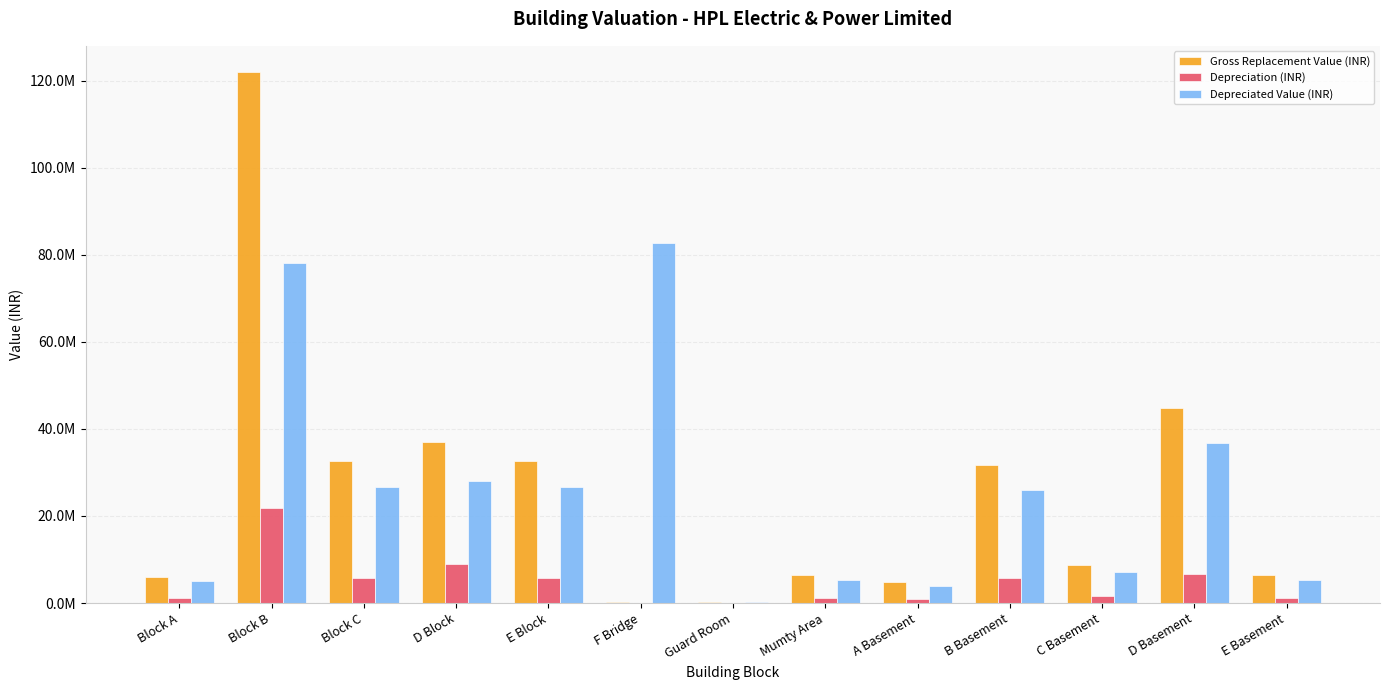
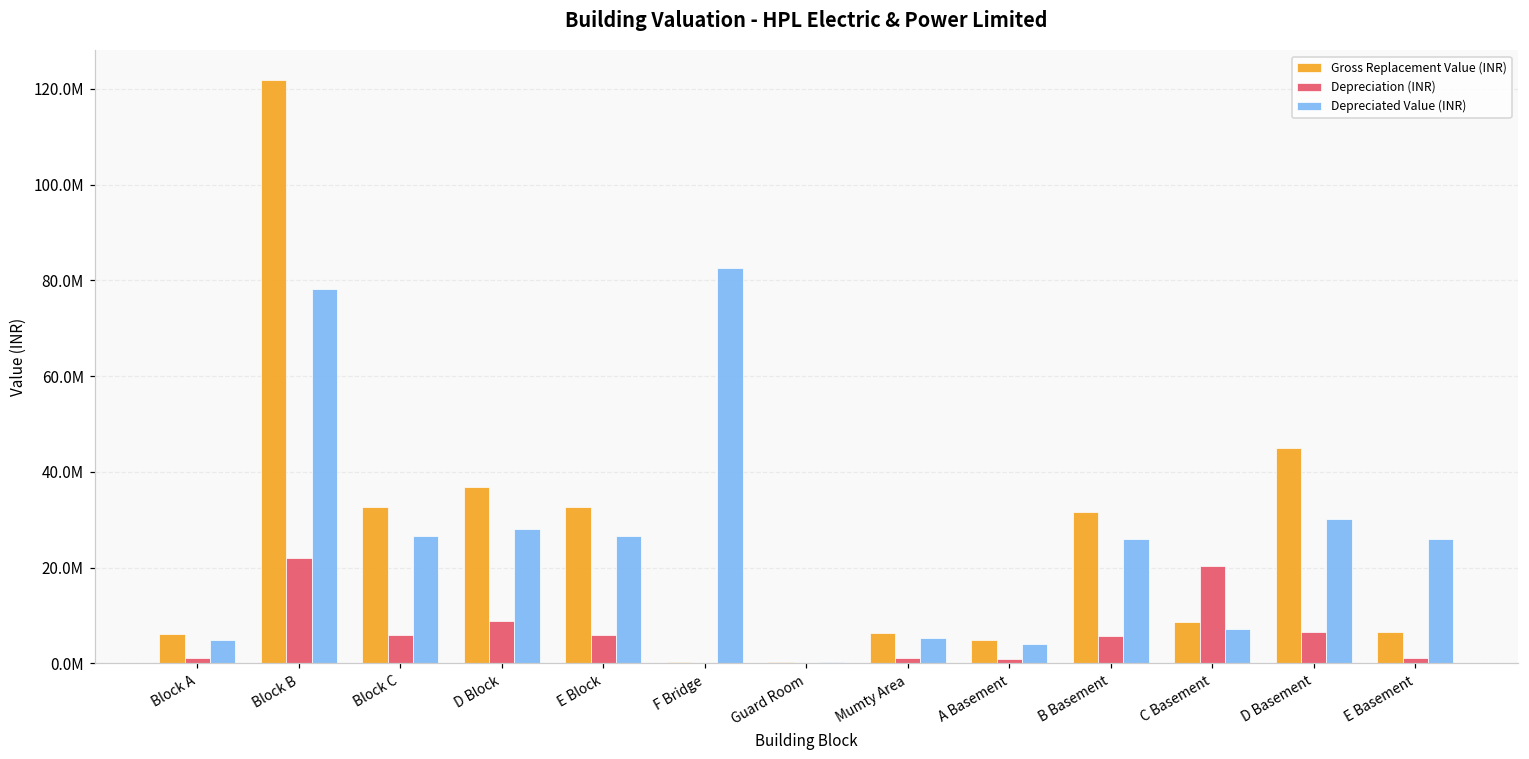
Depreciation (INR), C Basement: 2000000 -> 20000000
Depreciated Value (INR), D Basement: 37000000 -> 30000000
Depreciated Value (INR), E Basement: 5000000 -> 26000000
